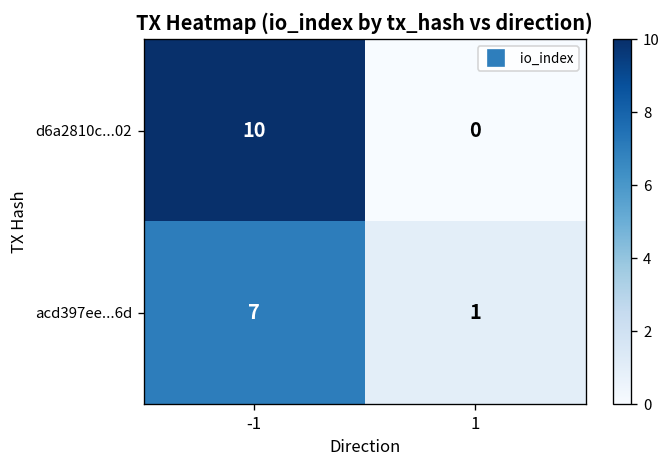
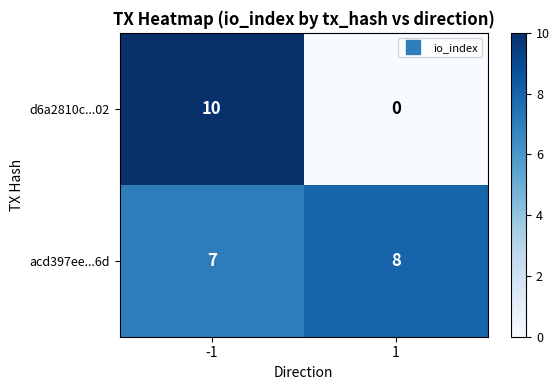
acd397ee...6d, 1: 1 -> 8
